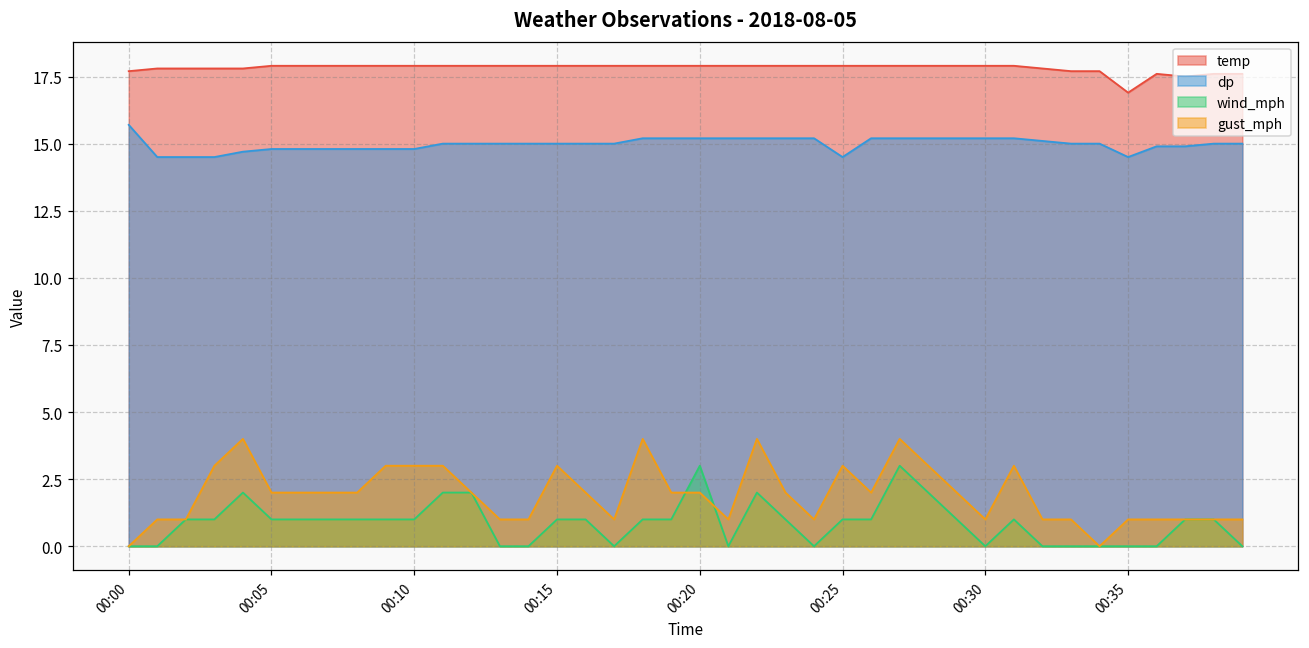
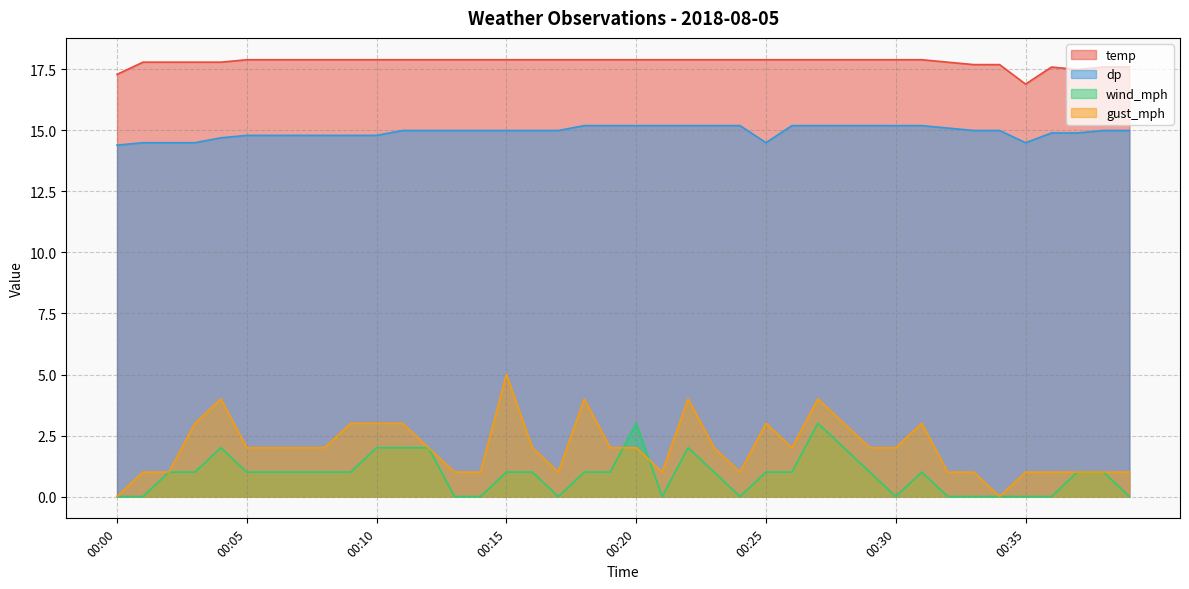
temp, 00:00: 17.7 -> 17.3
dp, 00:00: 15.7 -> 14.4
wind_mph, 00:10: 1 -> 2
gust_mph, 00:15: 3 -> 5
gust_mph, 00:30: 1 -> 2
